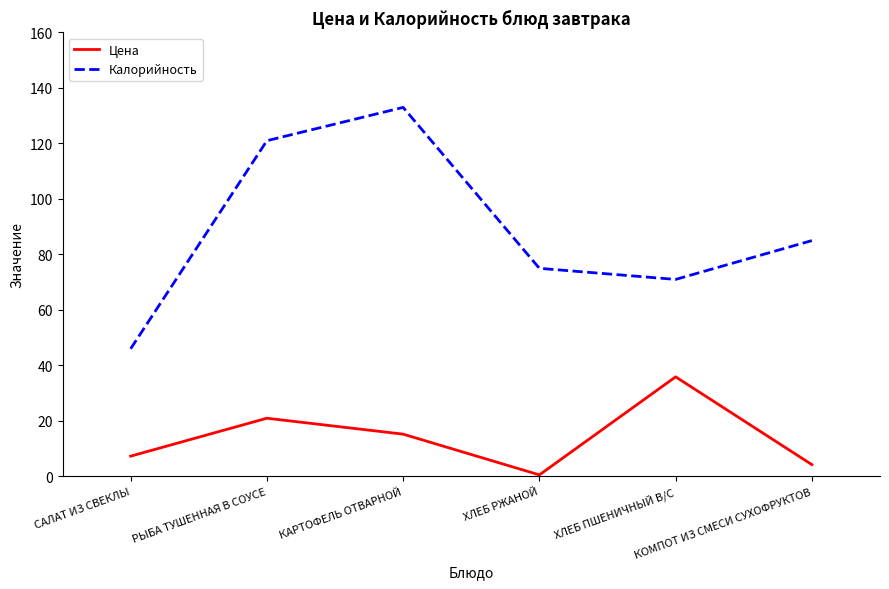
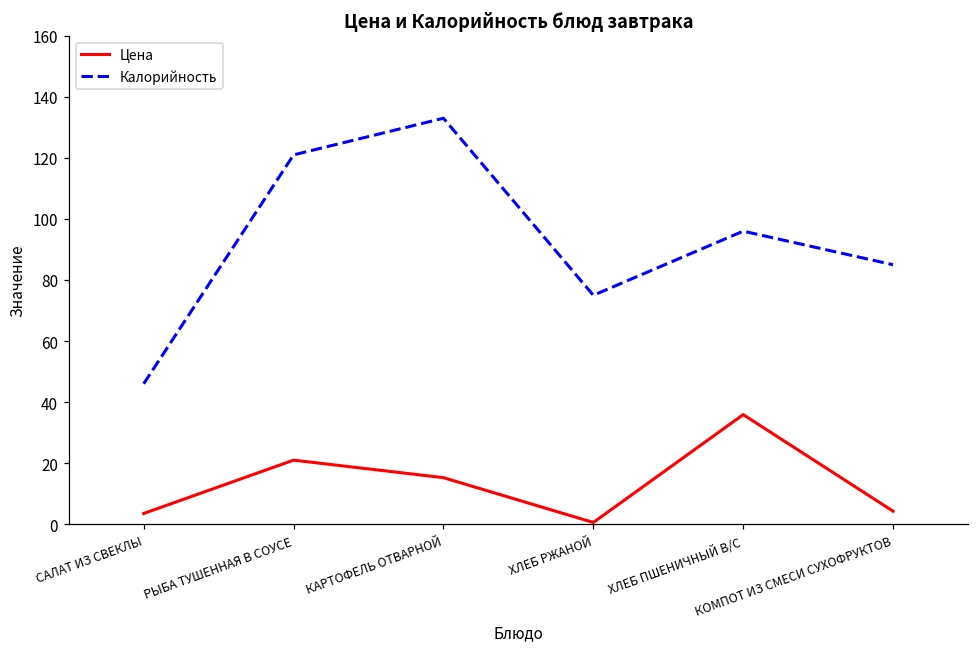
Цена, САЛАТ ИЗ СВЕКЛЫ: 7 -> 4
Калорийность, ХЛЕБ ПШЕНИЧНЫЙ В/С: 71 -> 96
